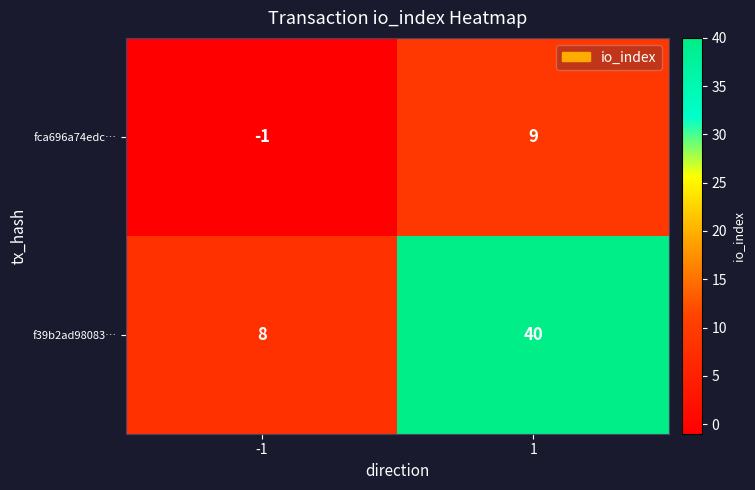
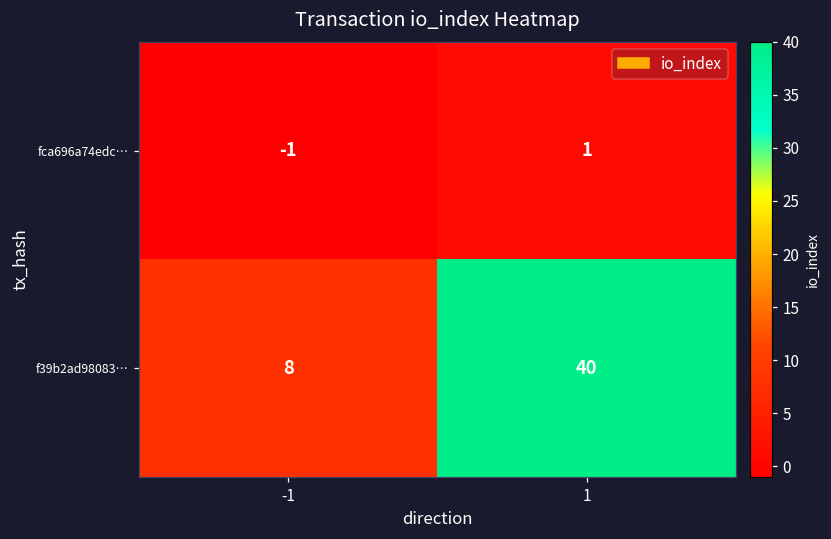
fca696a74edc…, 1: 9 -> 1
